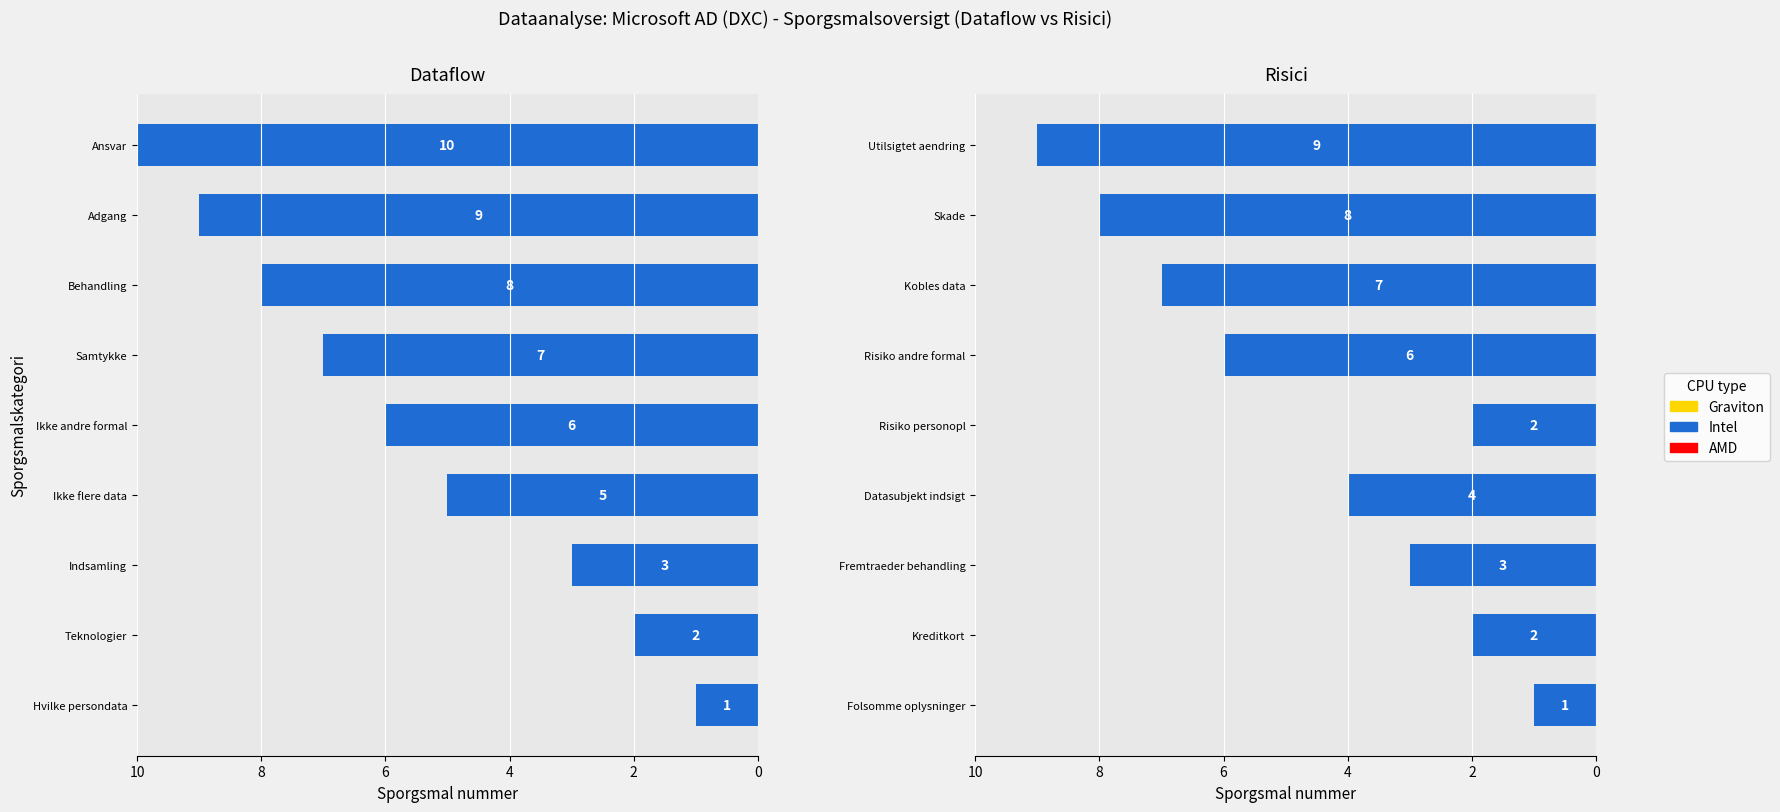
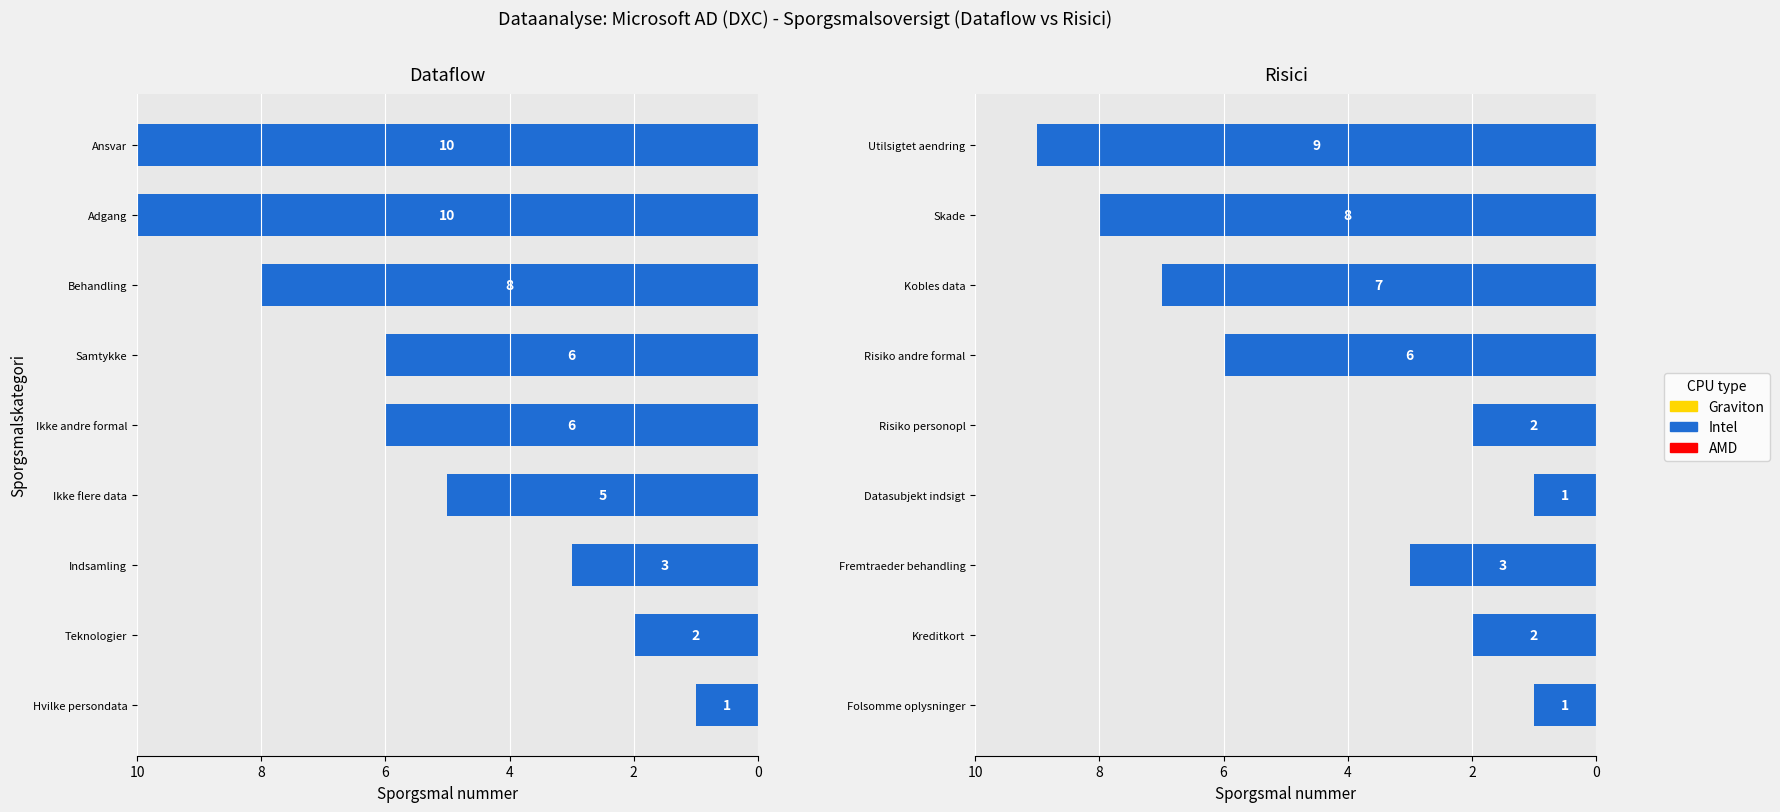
Dataflow, Adgang: 9 -> 10
Dataflow, Samtykke: 7 -> 6
Risici, Datasubjekt indsigt: 4 -> 1
